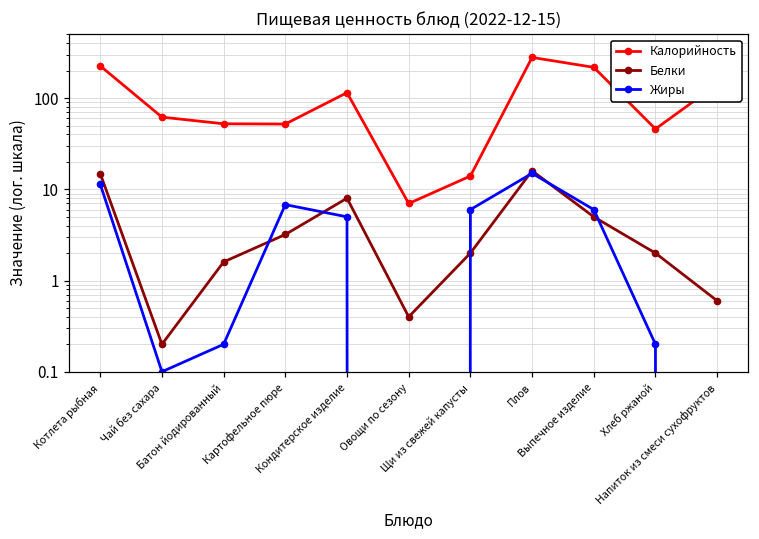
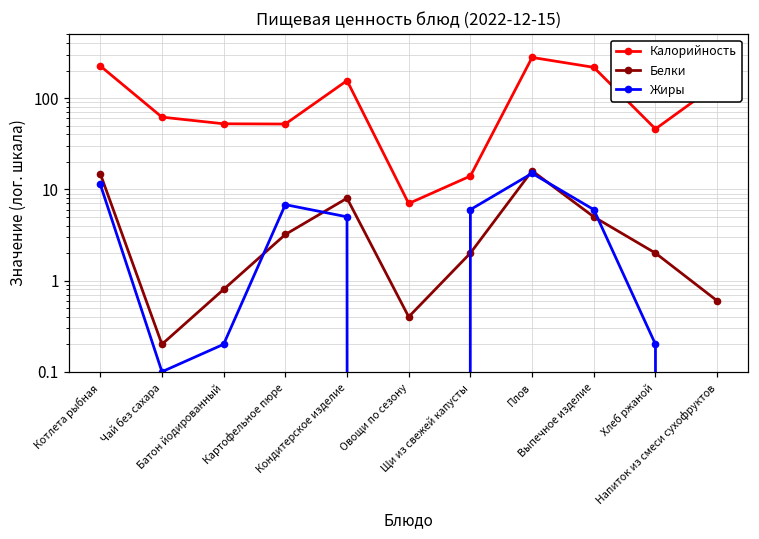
Белки, Батон йодированный: 1.6 -> 0.8
Калорийность, Кондитерское изделие: 120 -> 160
